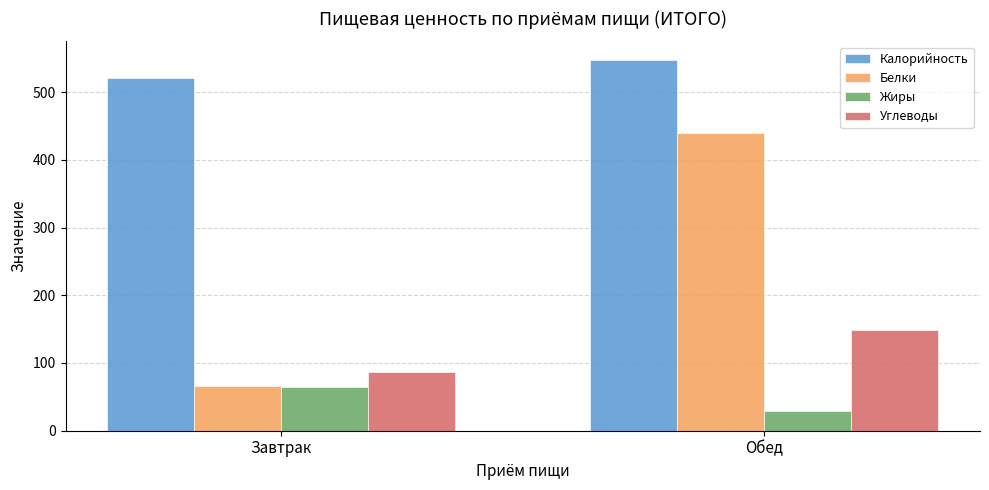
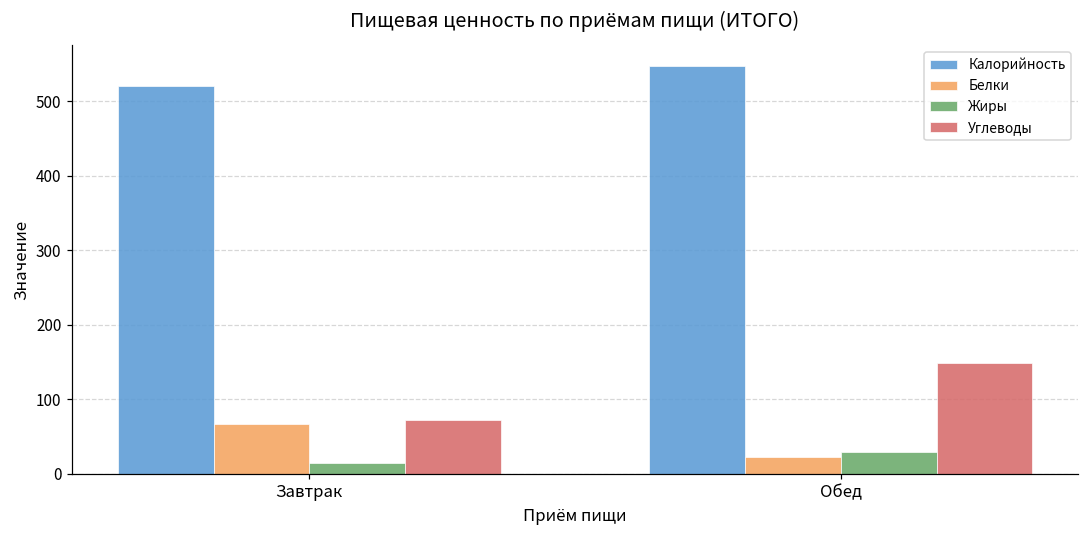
Жиры, Завтрак: 60 -> 10
Углеводы, Завтрак: 90 -> 70
Белки, Обед: 440 -> 20
